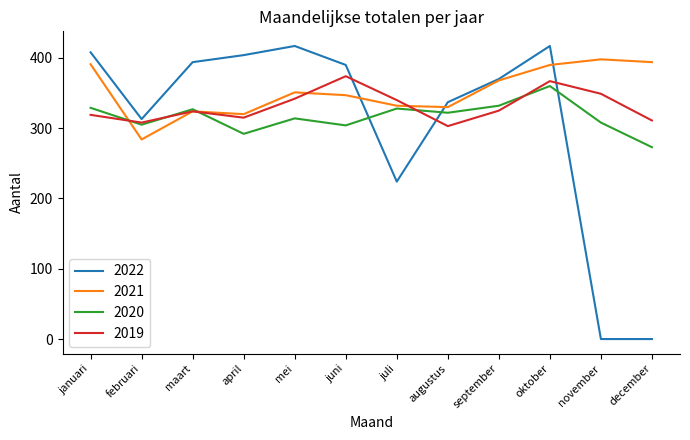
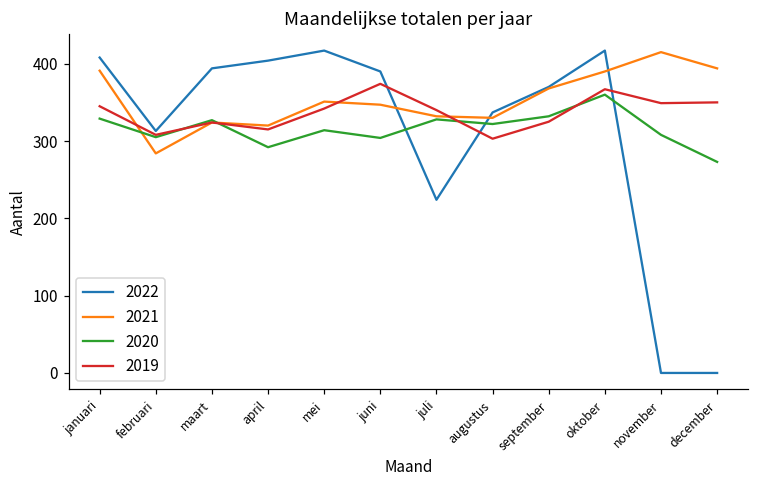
2019, januari: 320 -> 350
2021, november: 400 -> 420
2019, december: 310 -> 350
